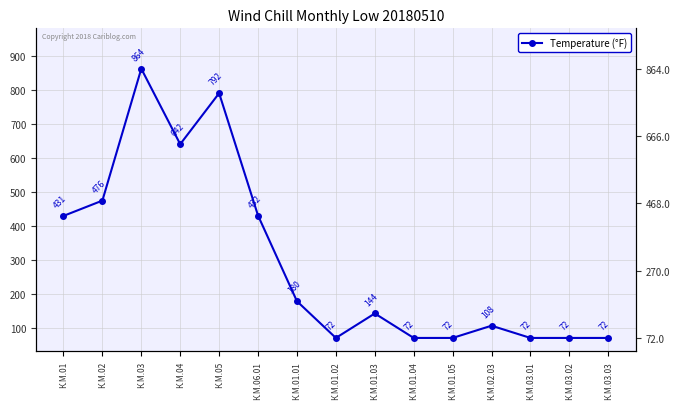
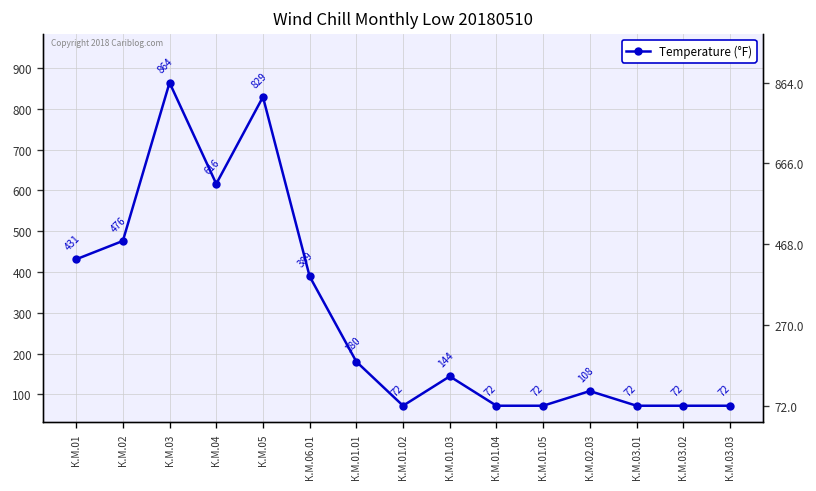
К.М.04: 642 -> 616
К.М.05: 792 -> 829
К.М.06.01: 432 -> 389
